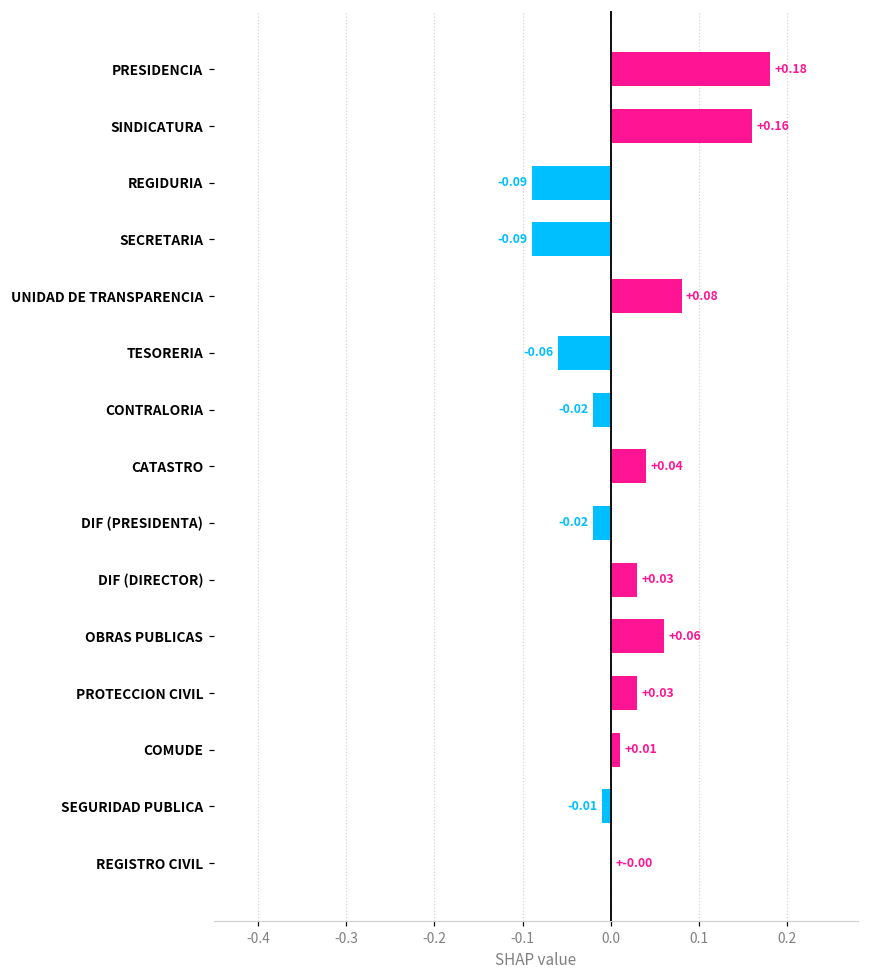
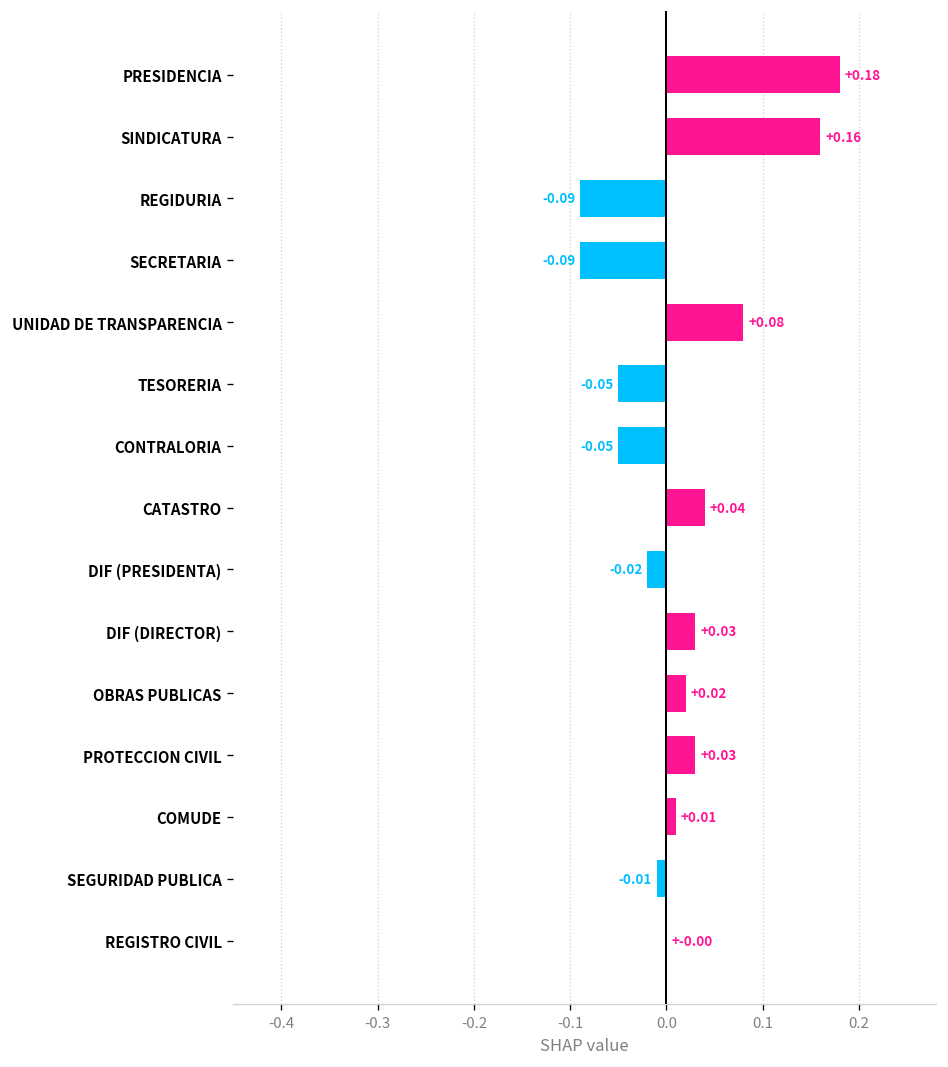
TESORERIA: -0.06 -> -0.05
CONTRALORIA: -0.02 -> -0.05
OBRAS PUBLICAS: +0.06 -> +0.02
